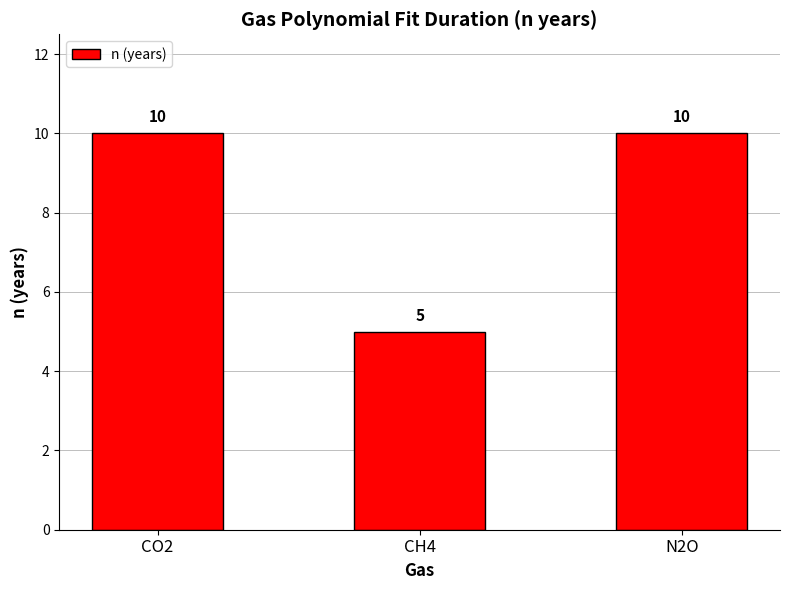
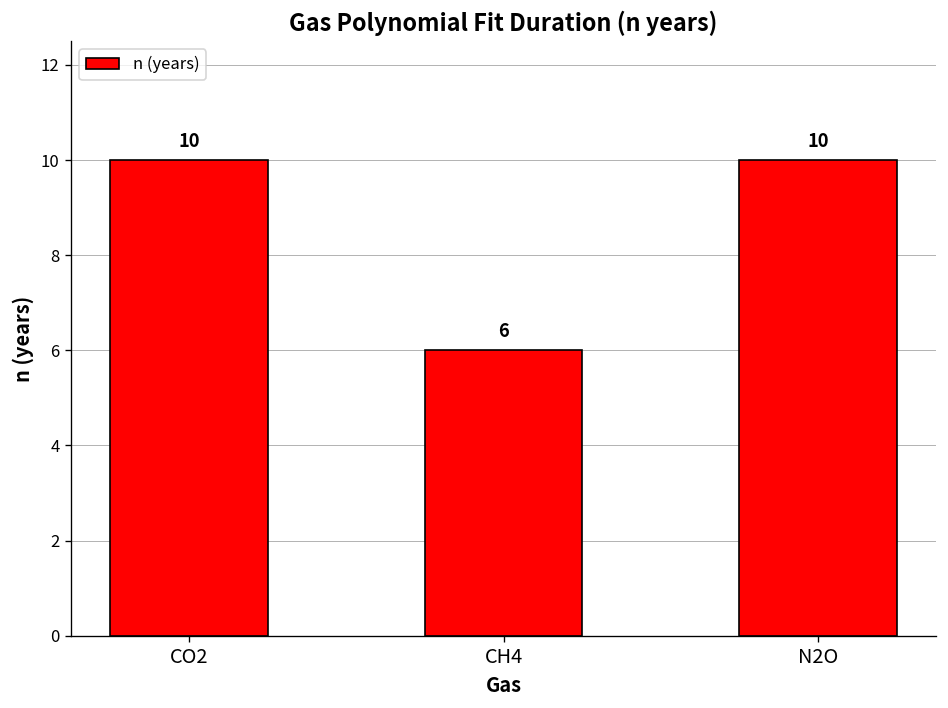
CH4: 5 -> 6
